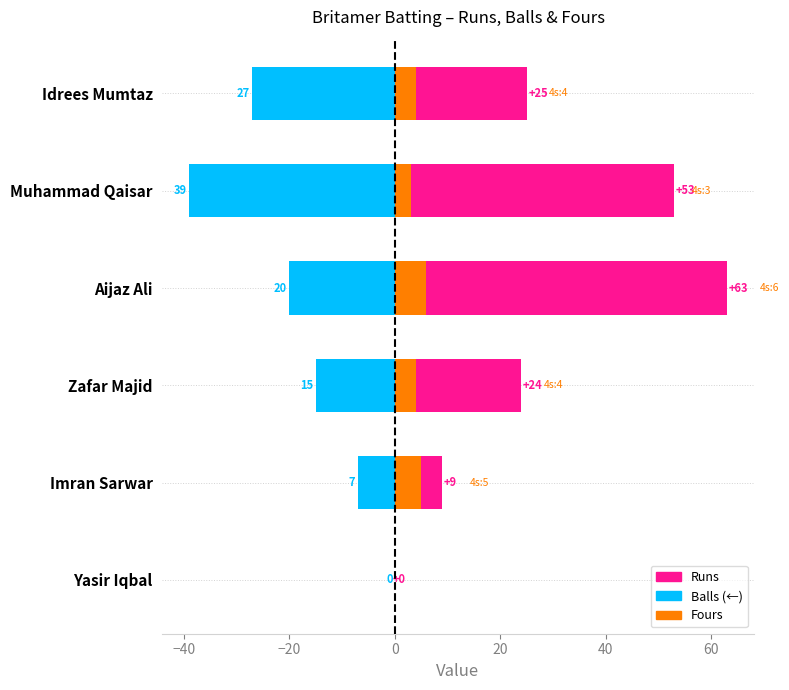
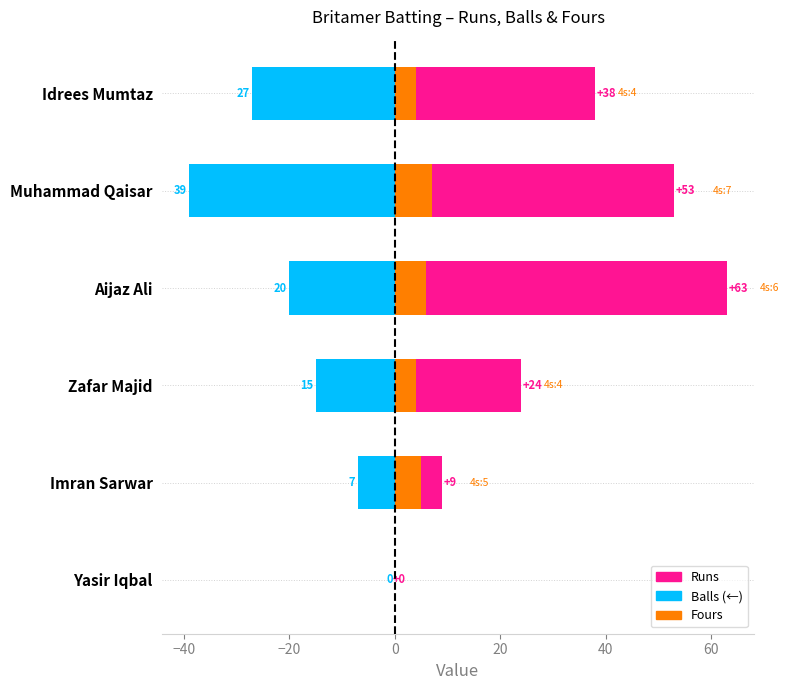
Runs, Idrees Mumtaz: +25 -> +38
Fours, Muhammad Qaisar: 3 -> 7
